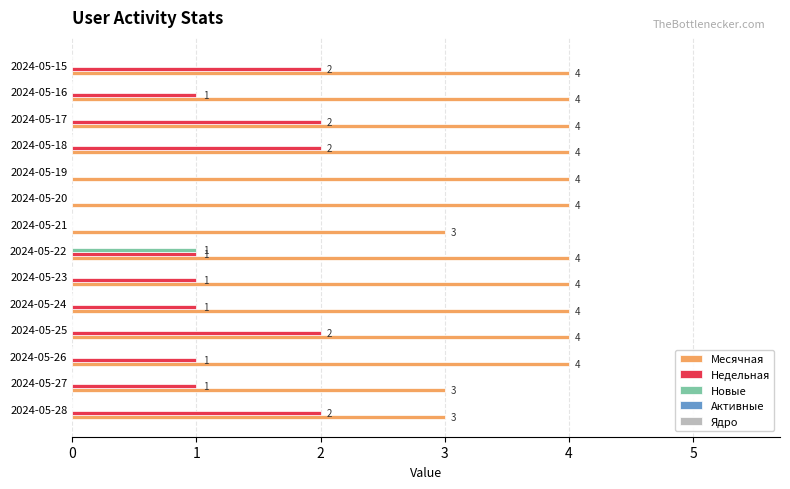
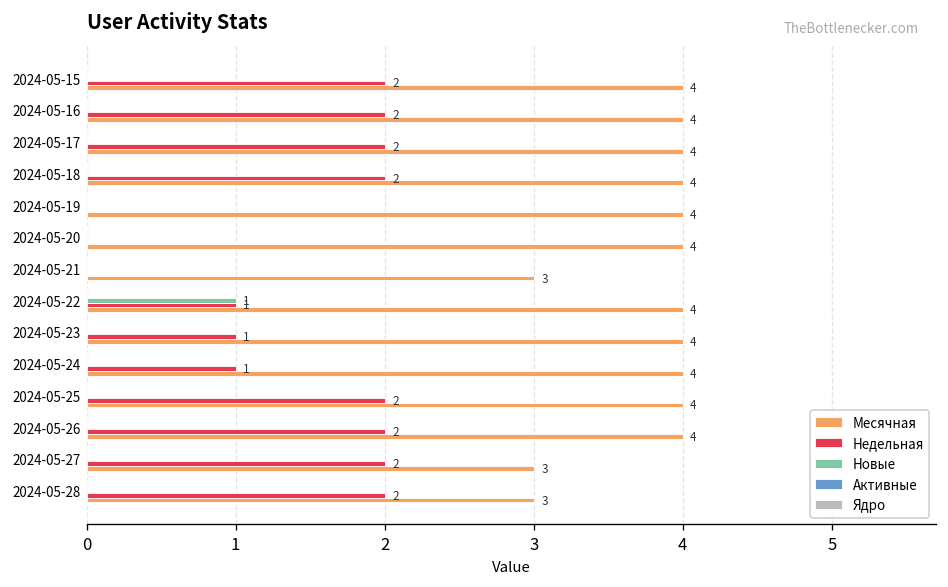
Недельная, 2024-05-16: 1 -> 2
Недельная, 2024-05-26: 1 -> 2
Недельная, 2024-05-27: 1 -> 2
